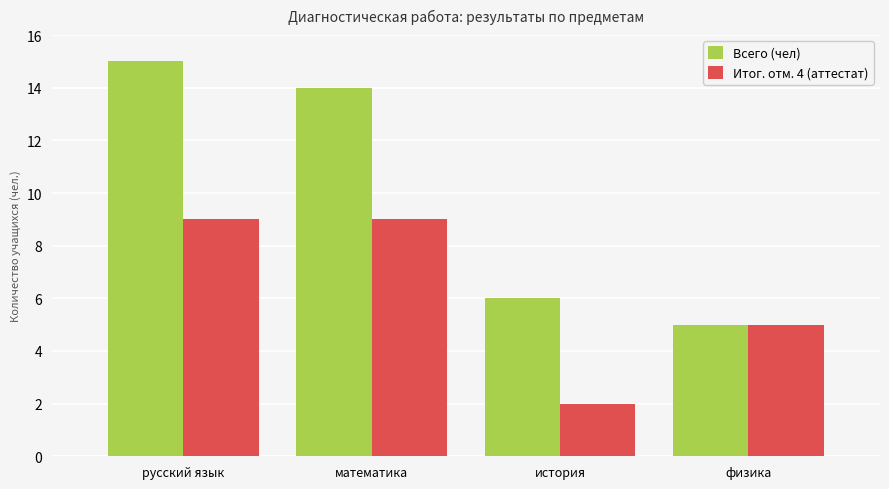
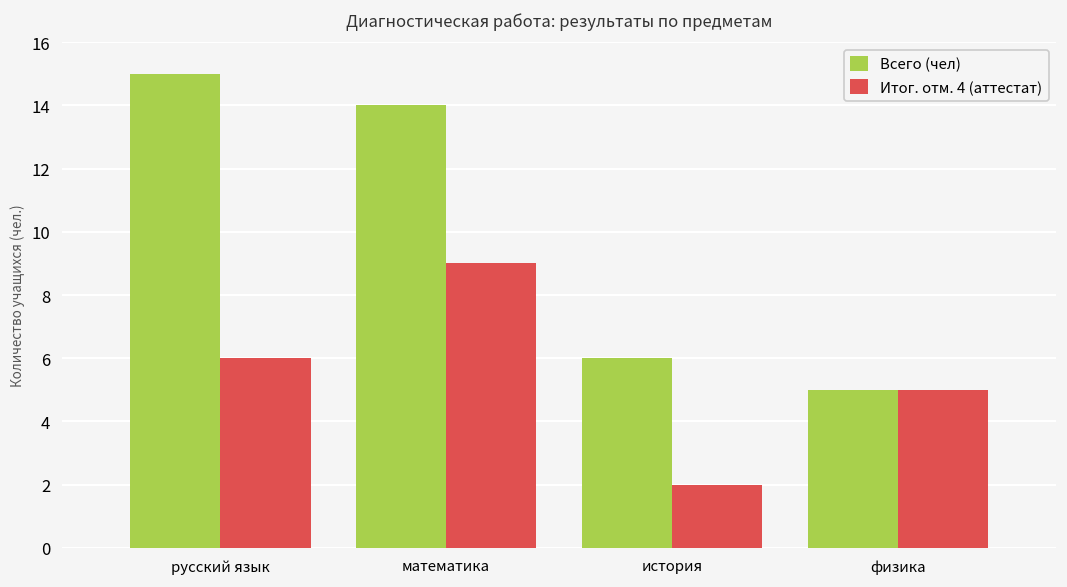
Итог. отм. 4 (аттестат), русский язык: 9 -> 6
